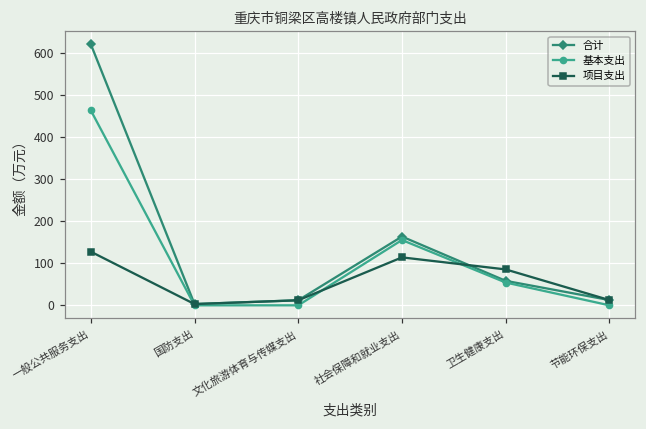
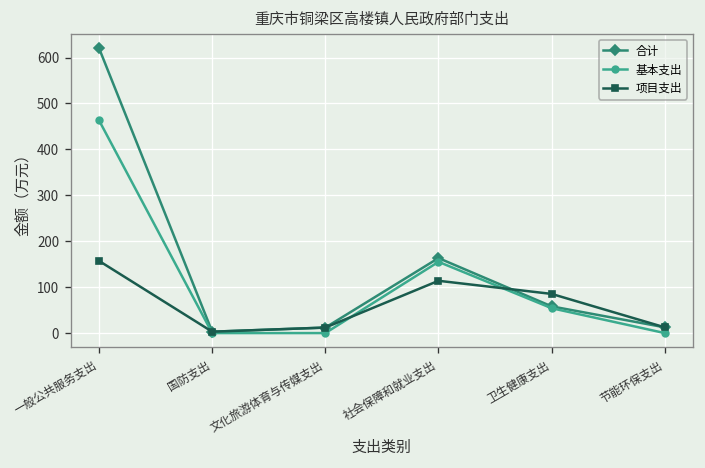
项目支出, 一般公共服务支出: 130 -> 160
